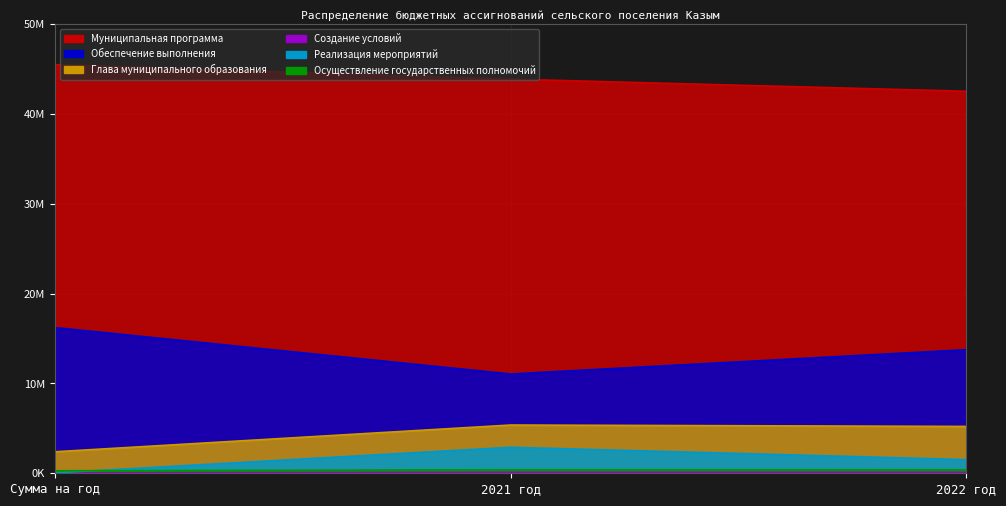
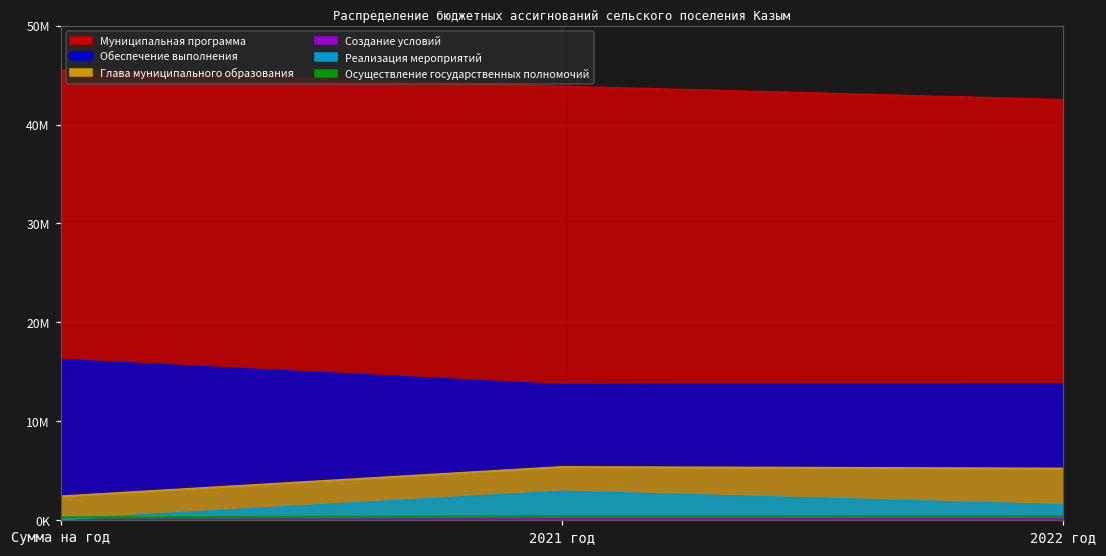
Обеспечение выполнения, 2021 год: 11000000 -> 14000000
